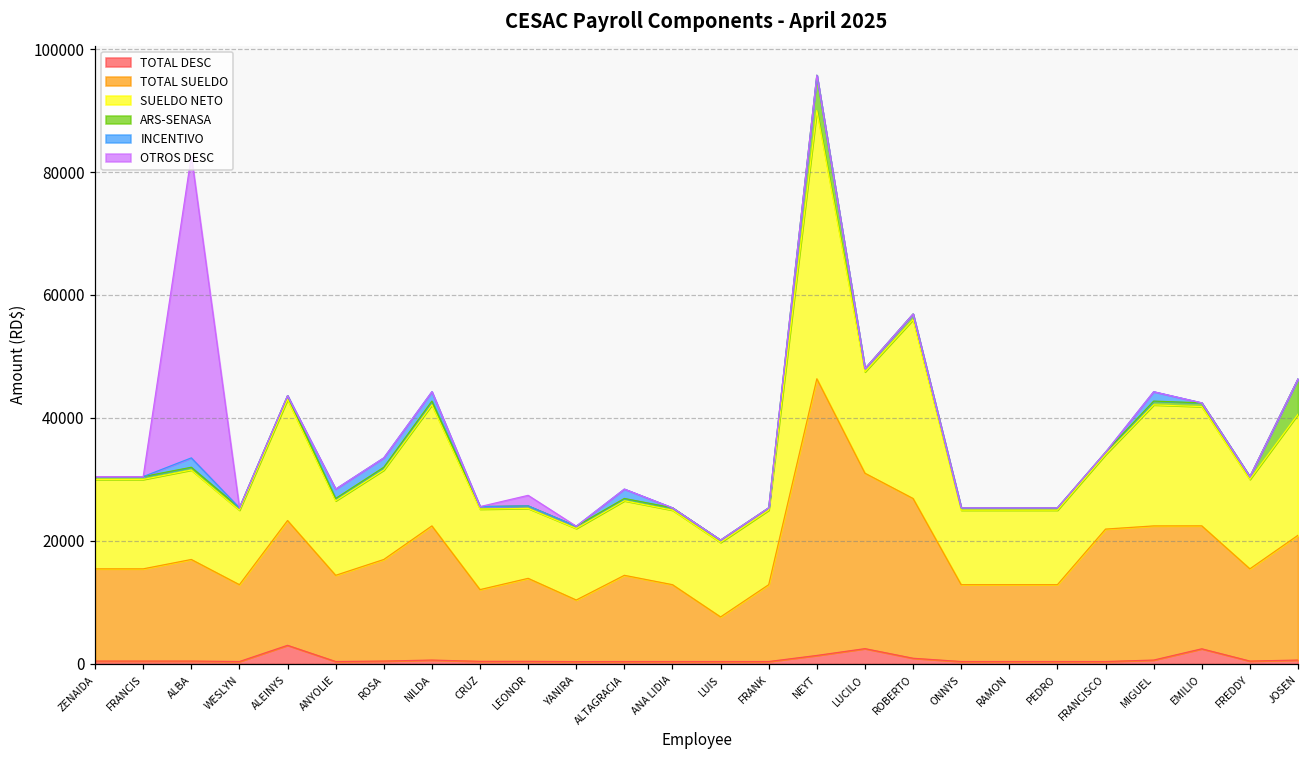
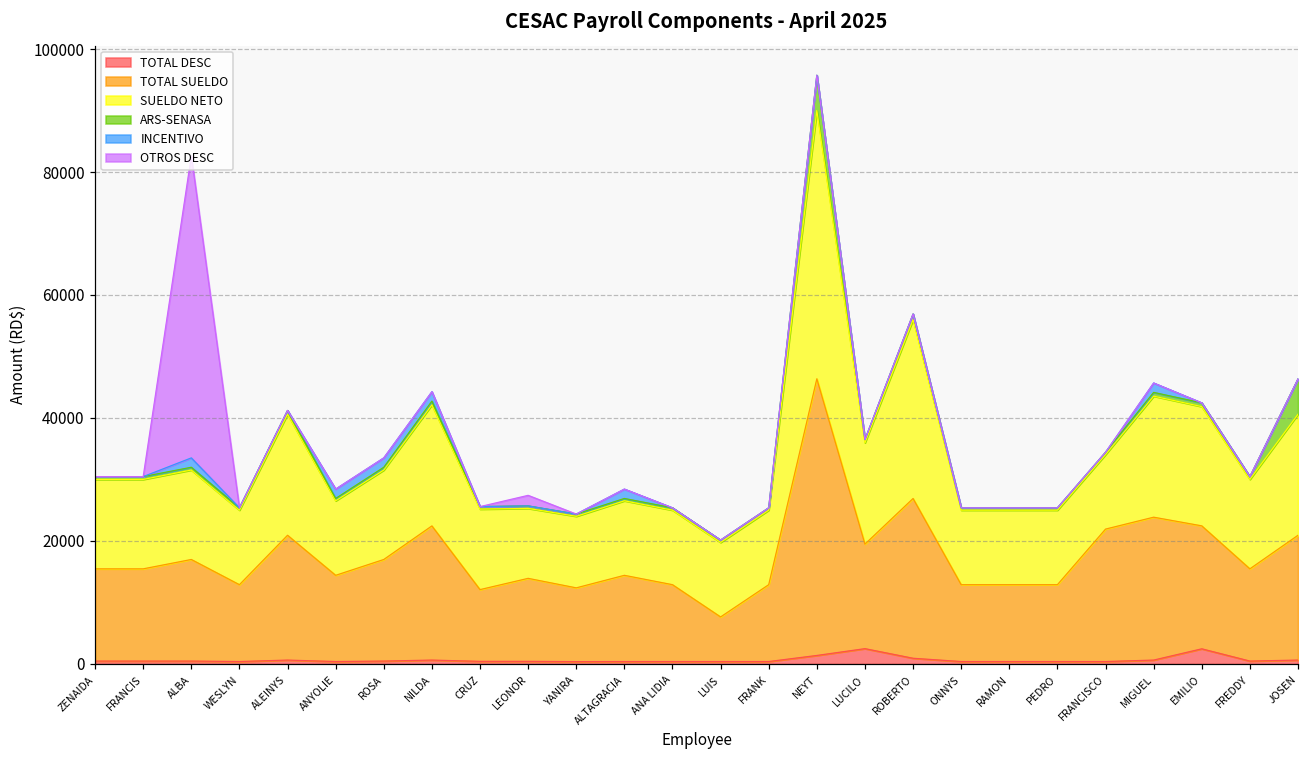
TOTAL DESC, ALEINYS: 3000 -> 1000
TOTAL SUELDO, YANIRA: 10000 -> 12000
TOTAL SUELDO, LUCILO: 29000 -> 17000
TOTAL SUELDO, MIGUEL: 22000 -> 23000
